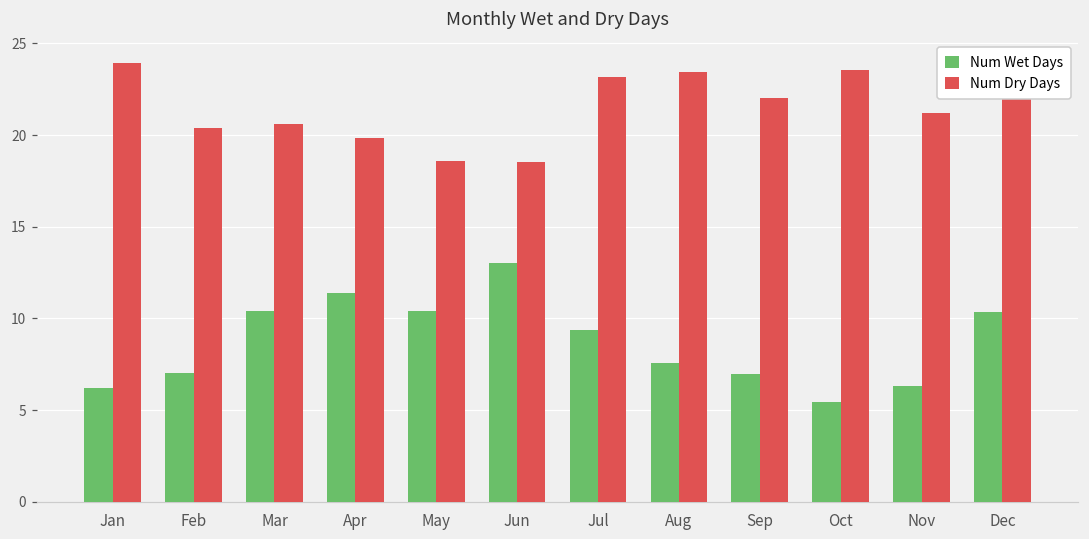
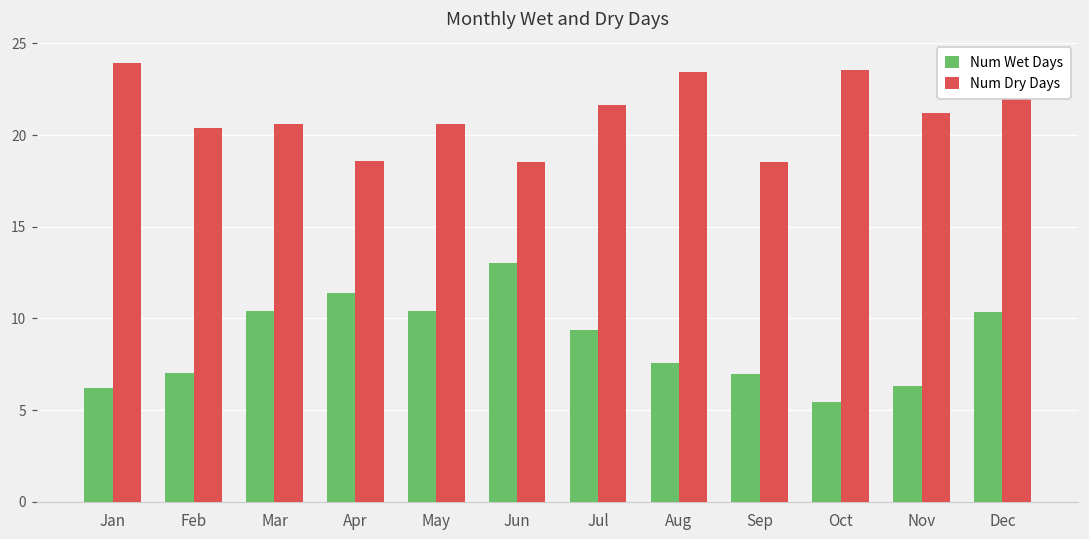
Num Dry Days, Apr: 19.8 -> 18.6
Num Dry Days, May: 18.6 -> 20.6
Num Dry Days, Jul: 23.2 -> 21.6
Num Dry Days, Sep: 22.0 -> 18.5
